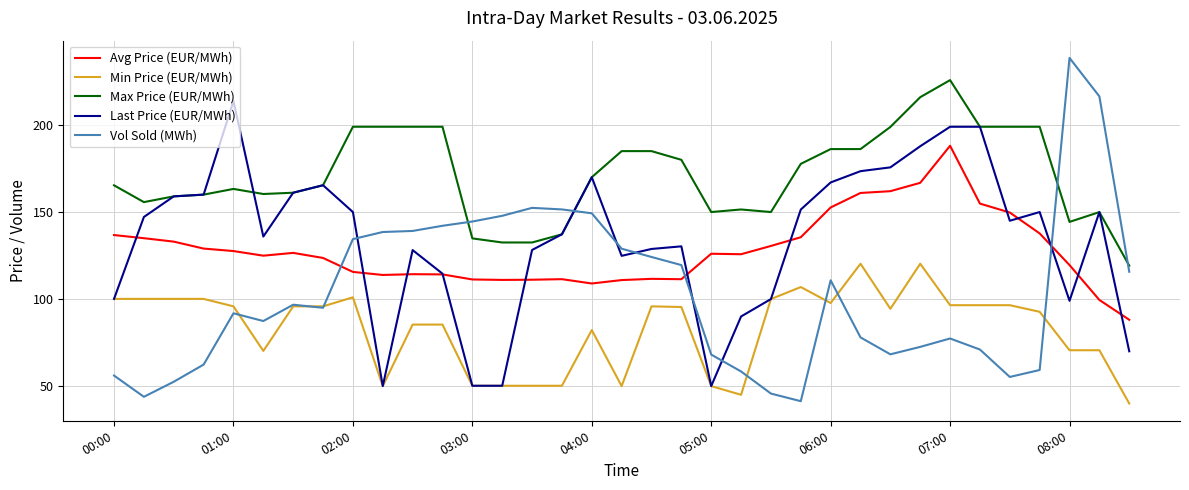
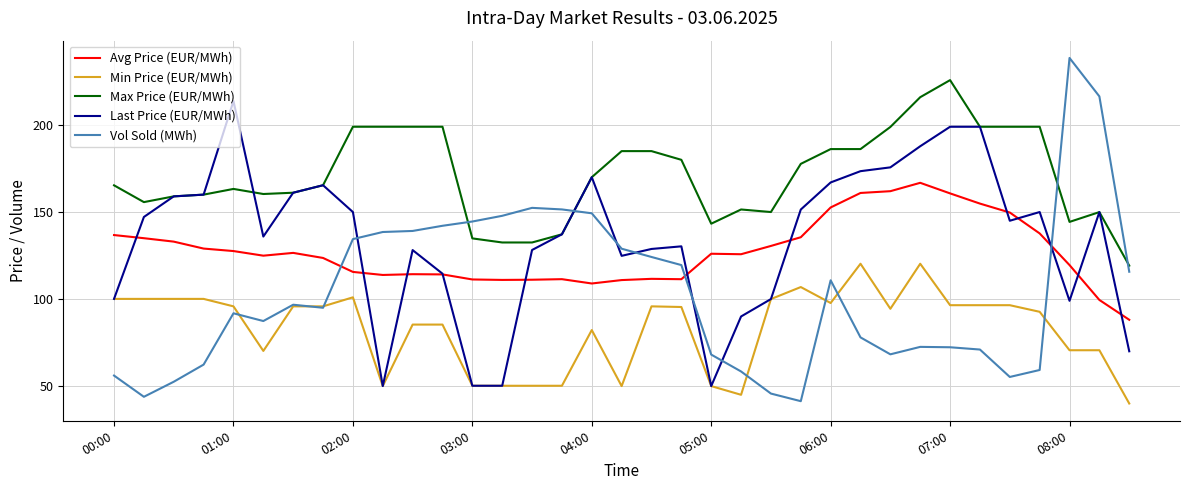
Max Price (EUR/MWh), 05:00: 150 -> 143
Avg Price (EUR/MWh), 07:00: 188 -> 161
Vol Sold (MWh), 07:00: 77 -> 72
